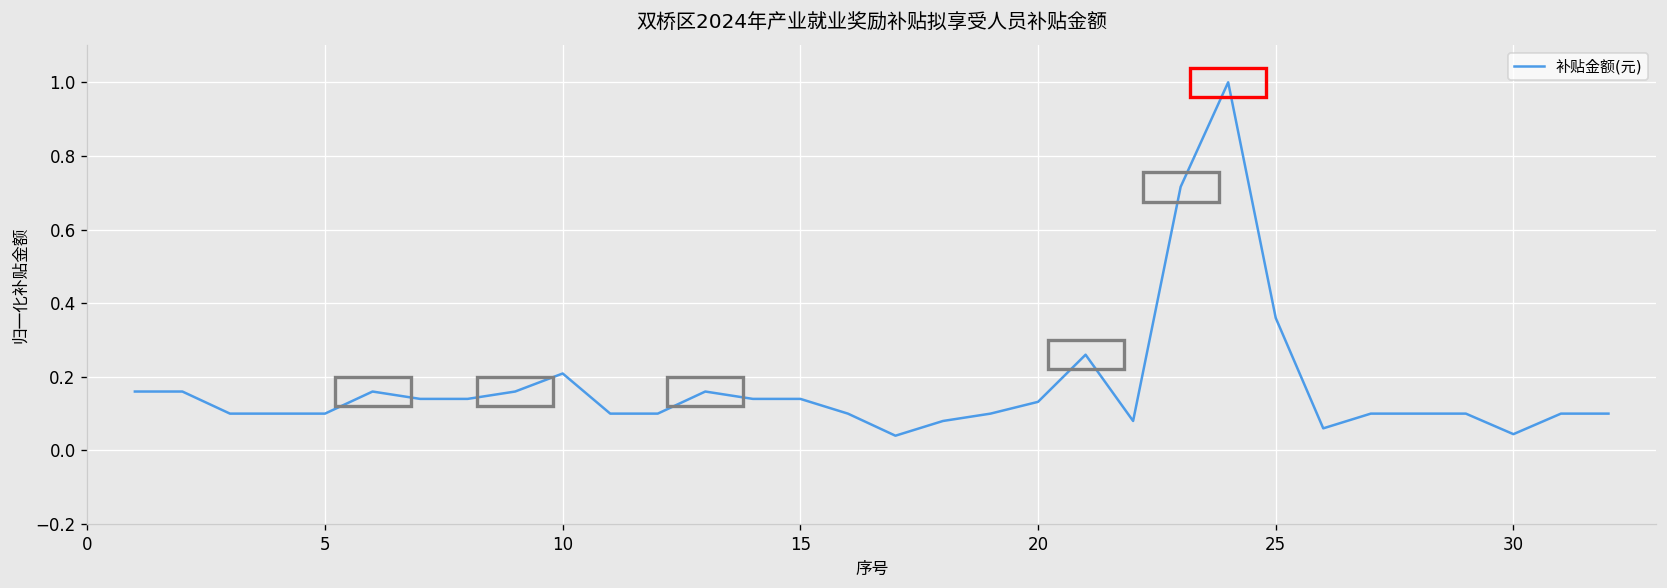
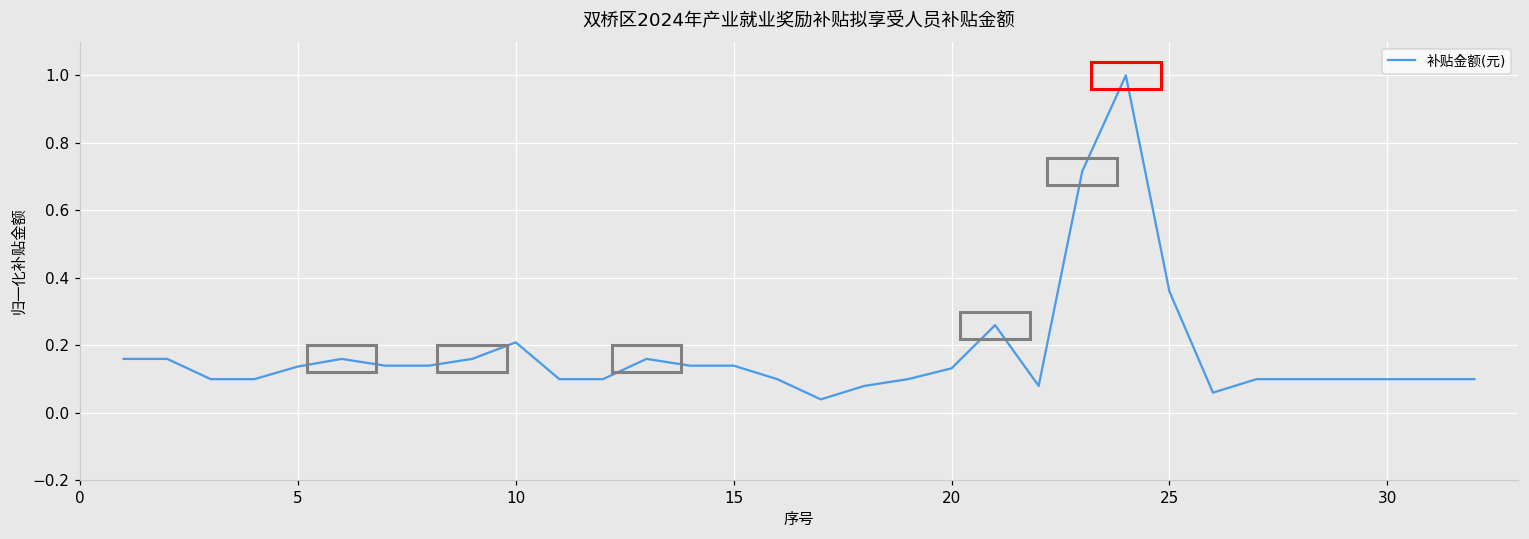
5: 0.10 -> 0.14
30: 0.04 -> 0.10
